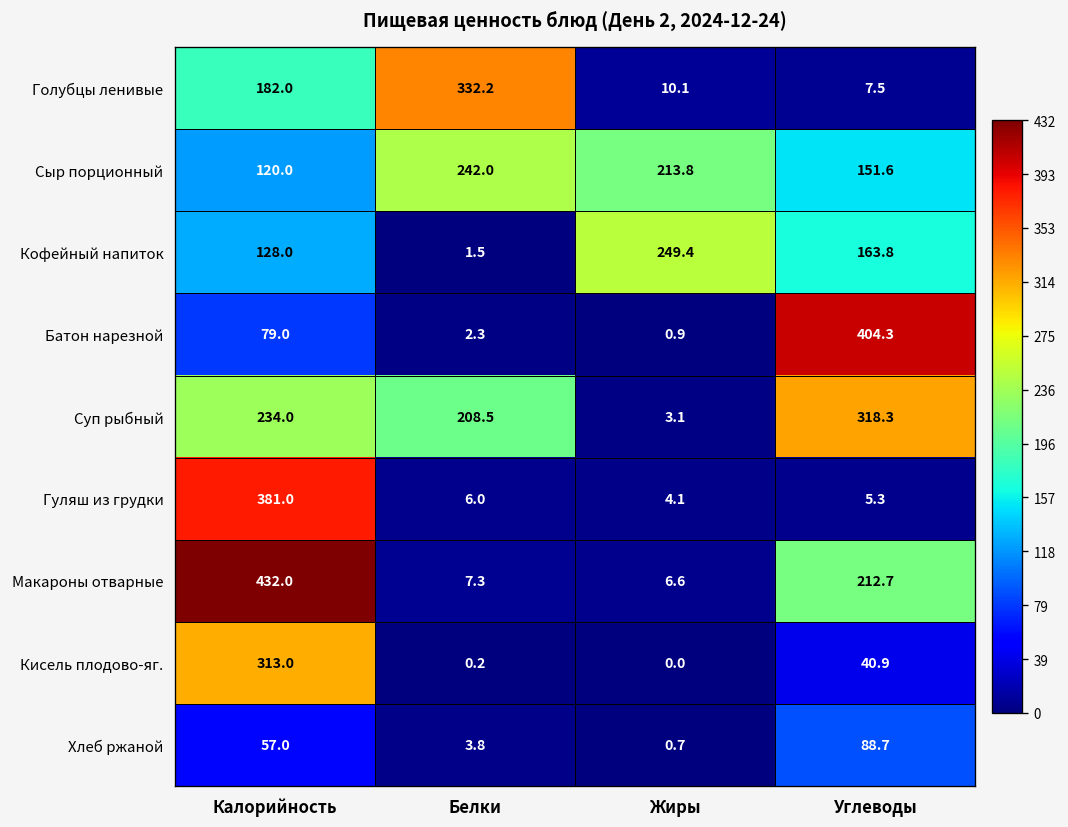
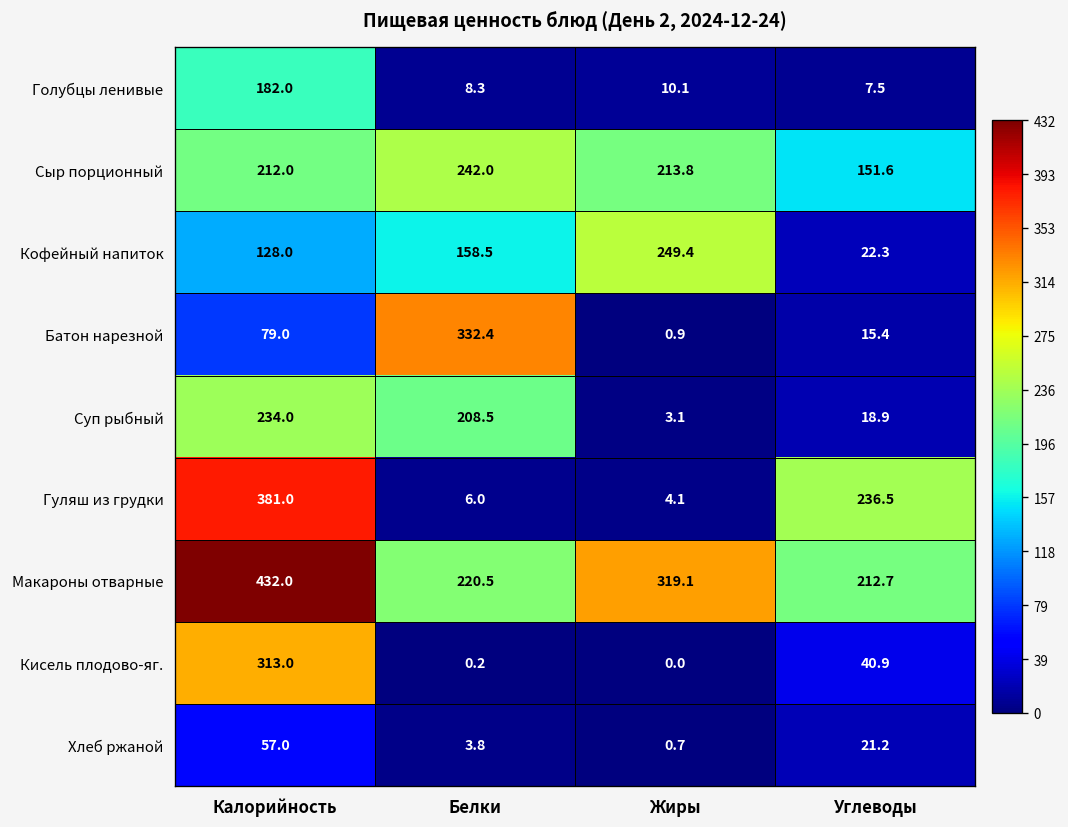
Голубцы ленивые, Белки: 332.2 -> 8.3
Сыр порционный, Калорийность: 120.0 -> 212.0
Кофейный напиток, Белки: 1.5 -> 158.5
Кофейный напиток, Углеводы: 163.8 -> 22.3
Батон нарезной, Белки: 2.3 -> 332.4
Батон нарезной, Углеводы: 404.3 -> 15.4
Суп рыбный, Углеводы: 318.3 -> 18.9
Гуляш из грудки, Углеводы: 5.3 -> 236.5
Макароны отварные, Белки: 7.3 -> 220.5
Макароны отварные, Жиры: 6.6 -> 319.1
Хлеб ржаной, Углеводы: 88.7 -> 21.2
